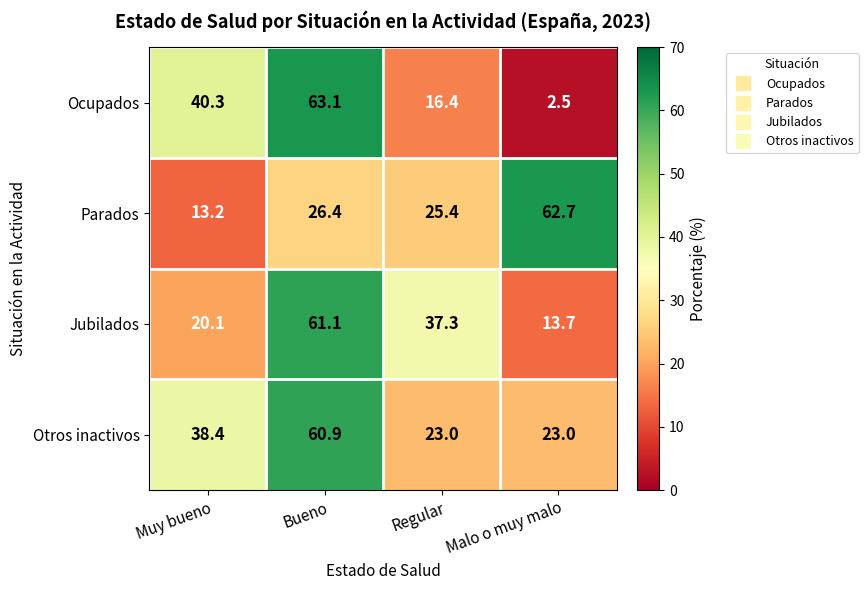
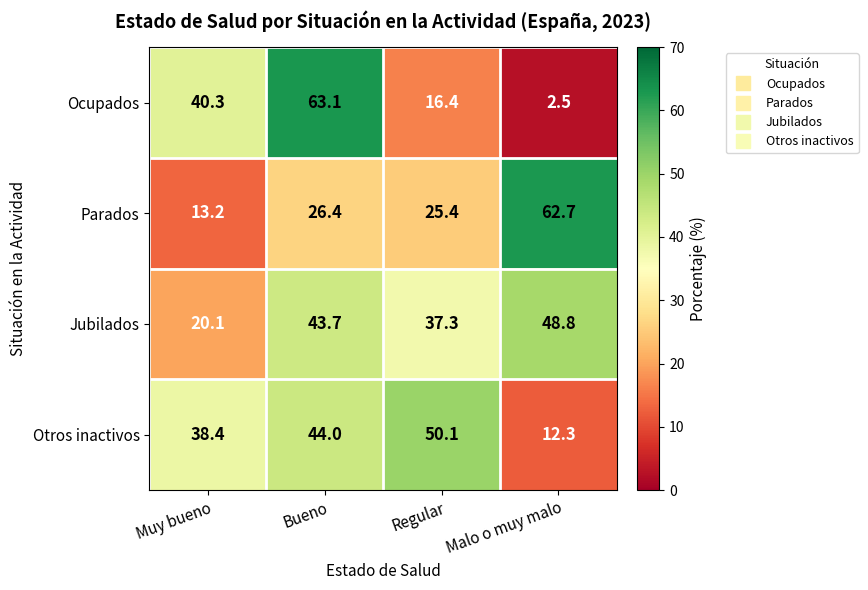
Jubilados, Bueno: 61.1 -> 43.7
Jubilados, Malo o muy malo: 13.7 -> 48.8
Otros inactivos, Bueno: 60.9 -> 44.0
Otros inactivos, Regular: 23.0 -> 50.1
Otros inactivos, Malo o muy malo: 23.0 -> 12.3
